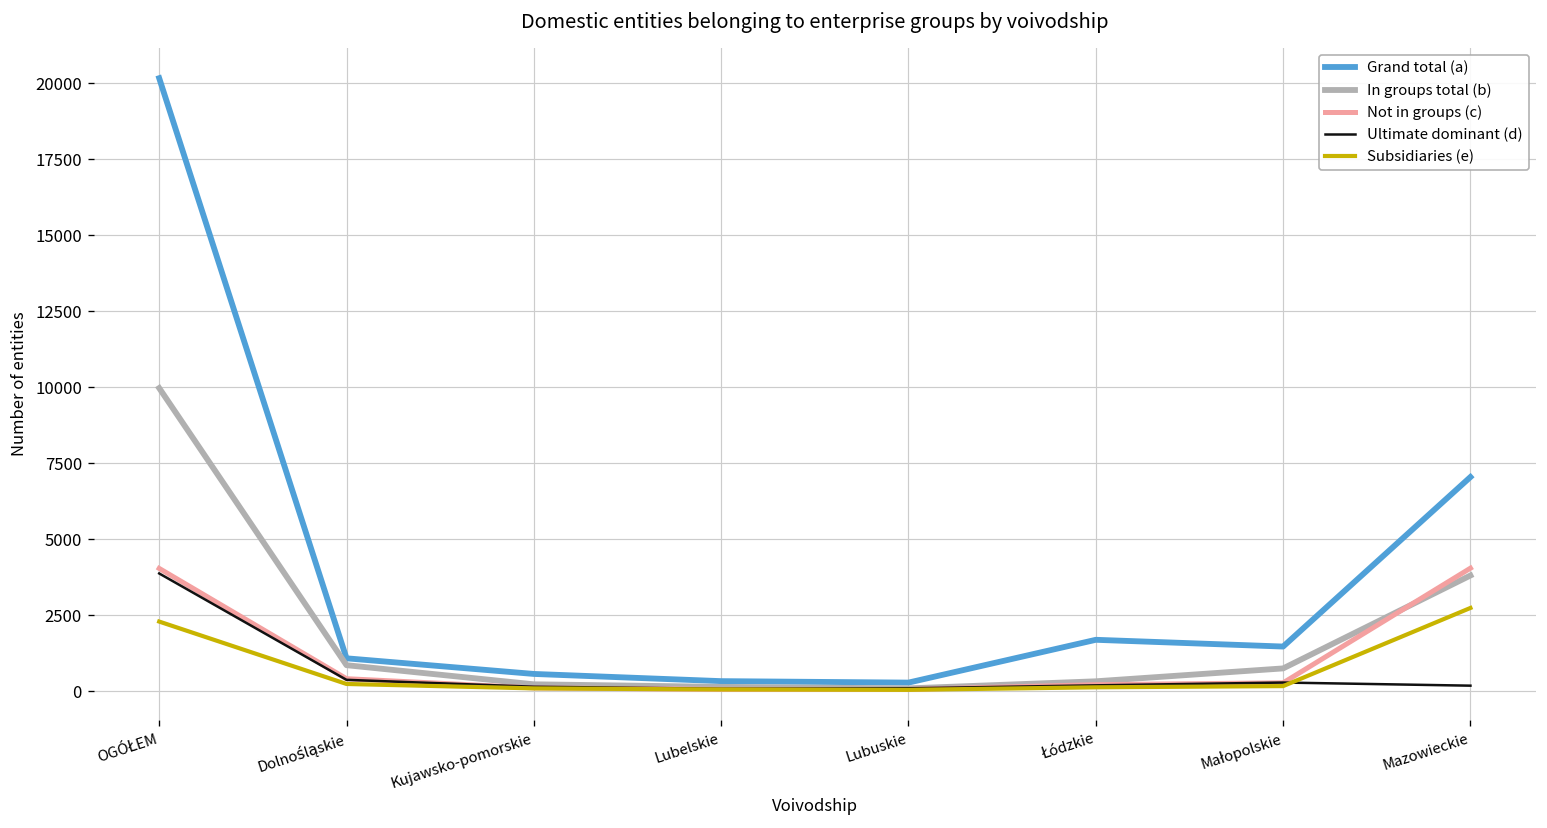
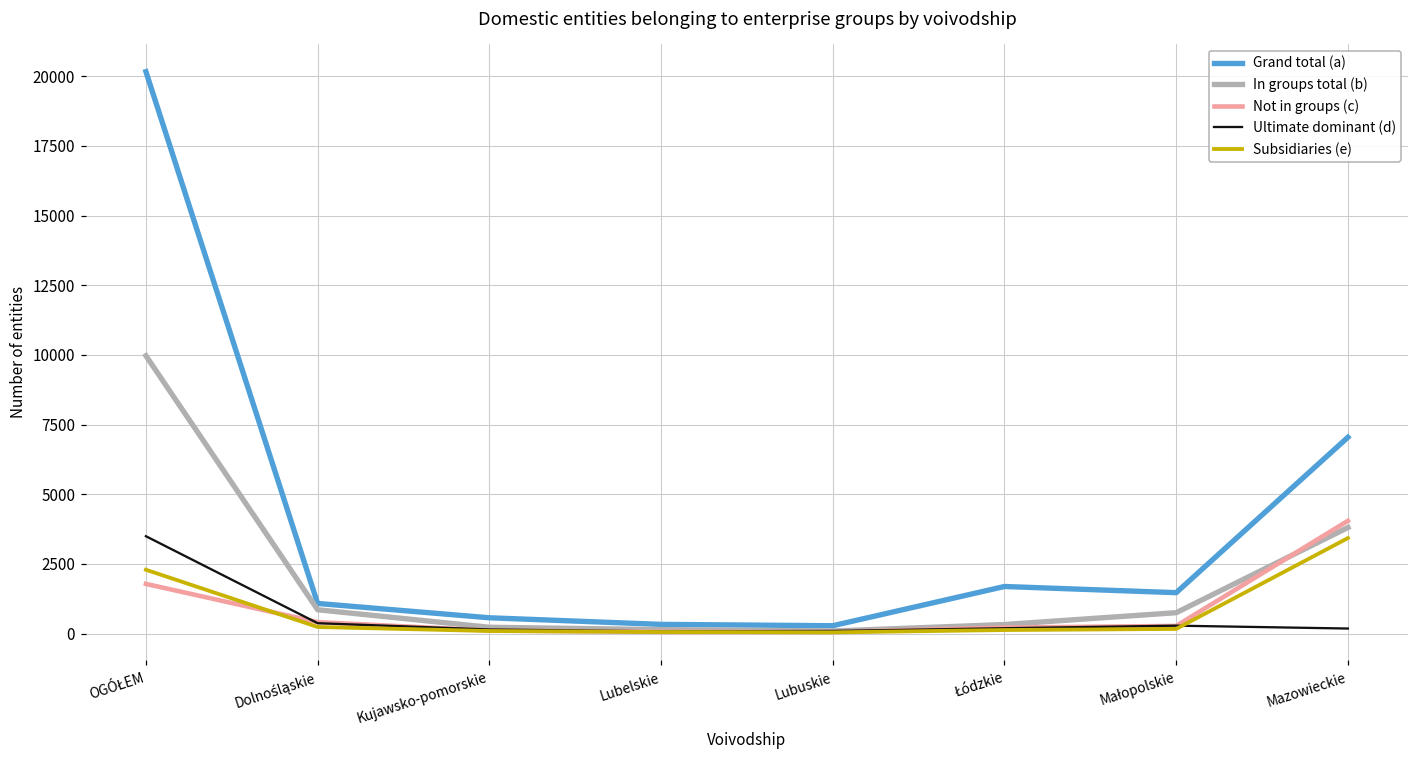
Not in groups (c), OGÓŁEM: 4000 -> 1800
Ultimate dominant (d), OGÓŁEM: 3900 -> 3500
Subsidiaries (e), Mazowieckie: 2700 -> 3400
